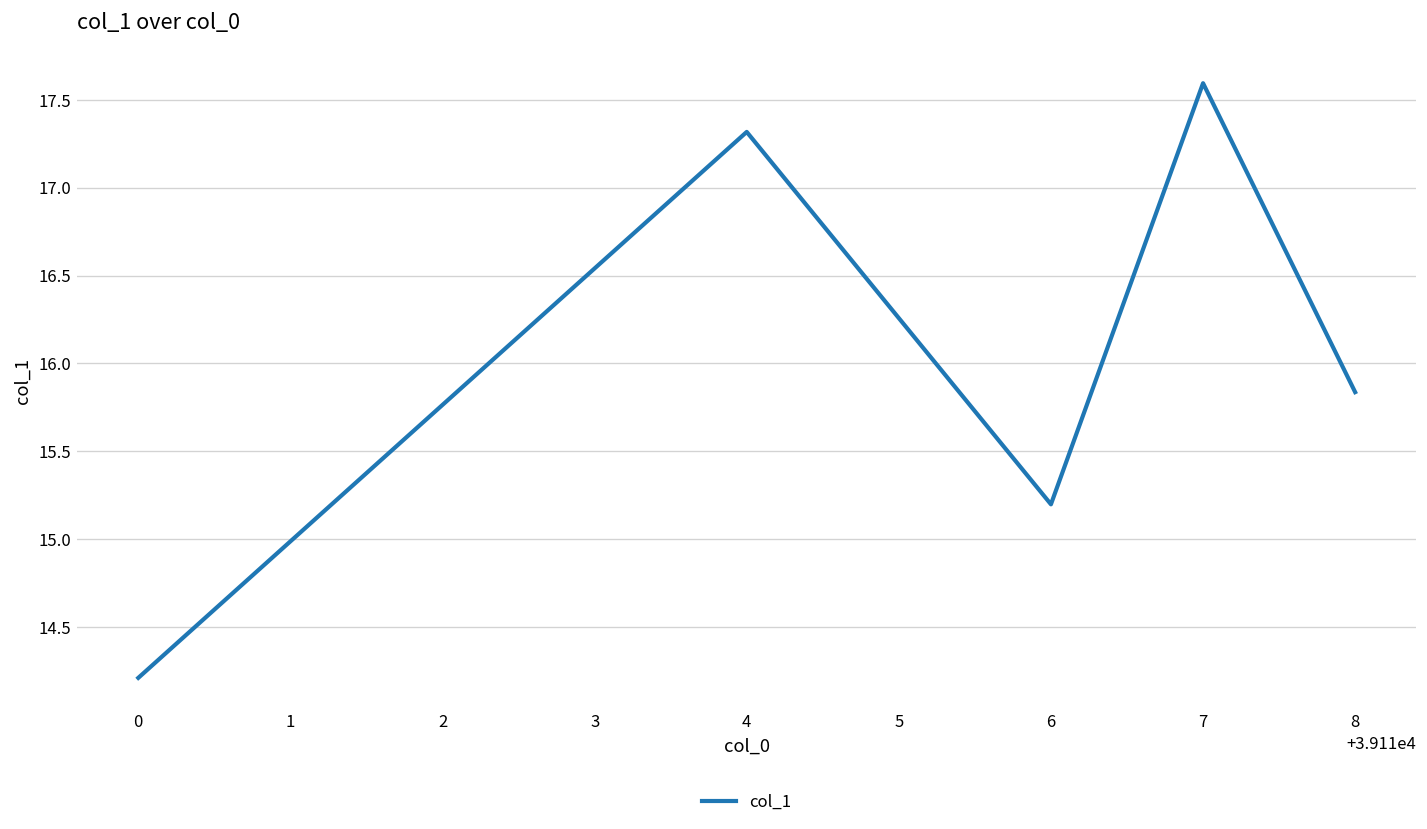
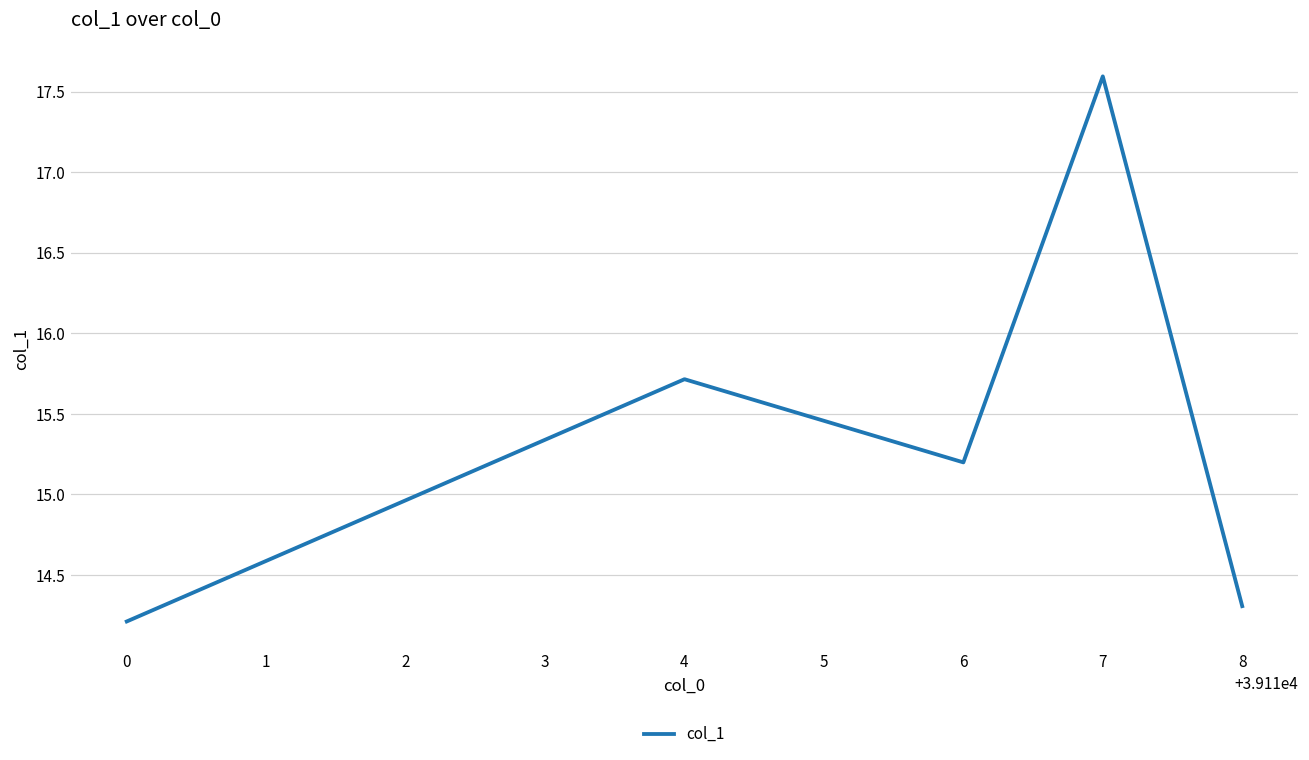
4: 17.32 -> 15.72
8: 15.84 -> 14.31
